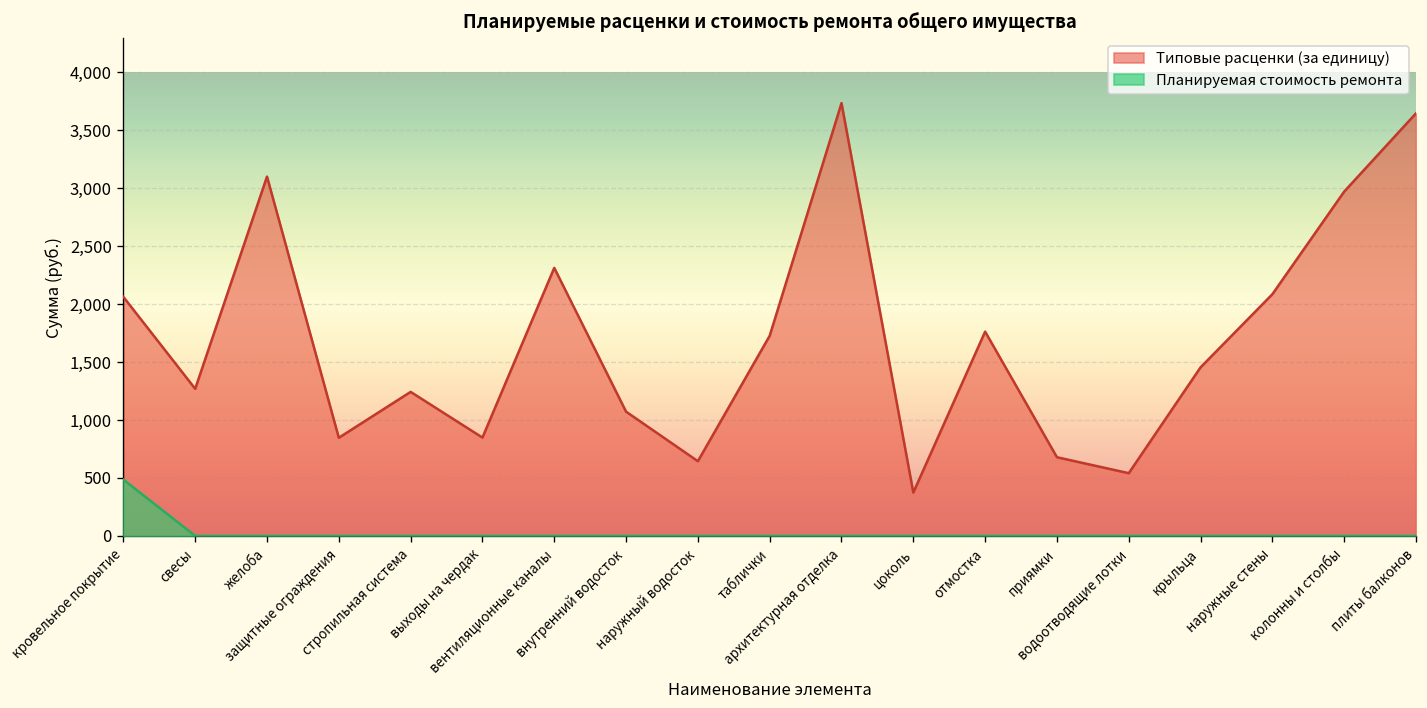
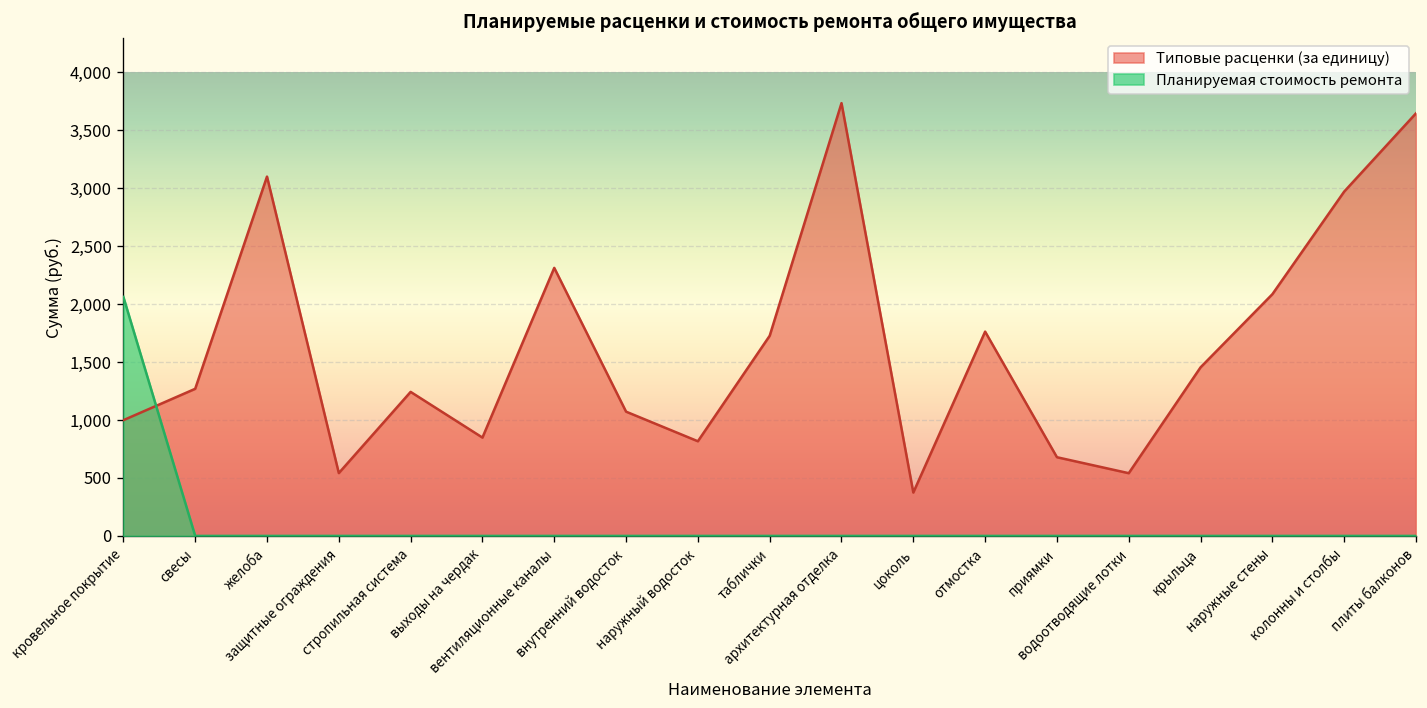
Типовые расценки (за единицу), кровельное покрытие: 2,100 -> 1,000
Планируемая стоимость ремонта, кровельное покрытие: 500 -> 2,100
Типовые расценки (за единицу), защитные ограждения: 800 -> 500
Типовые расценки (за единицу), наружный водосток: 600 -> 800
